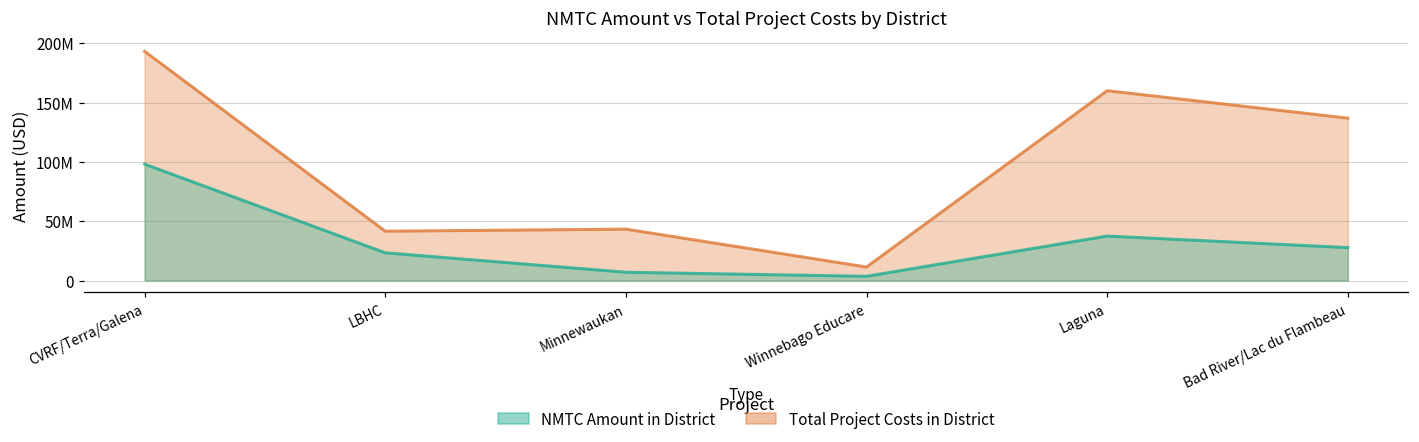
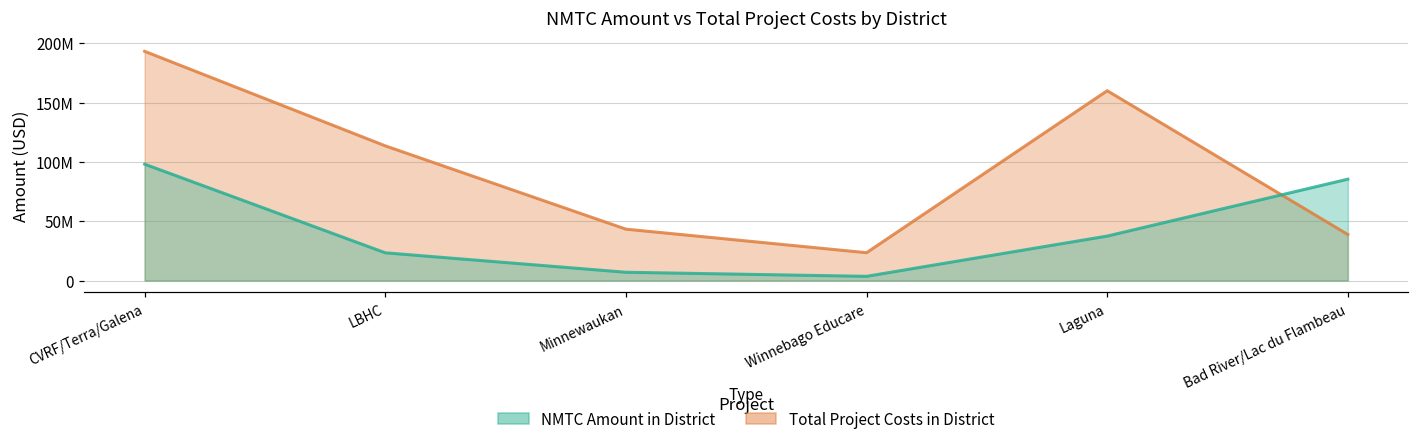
Total Project Costs in District, LBHC: 42000000 -> 114000000
Total Project Costs in District, Winnebago Educare: 11000000 -> 23000000
Total Project Costs in District, Bad River/Lac du Flambeau: 137000000 -> 39000000
NMTC Amount in District, Bad River/Lac du Flambeau: 28000000 -> 85000000
